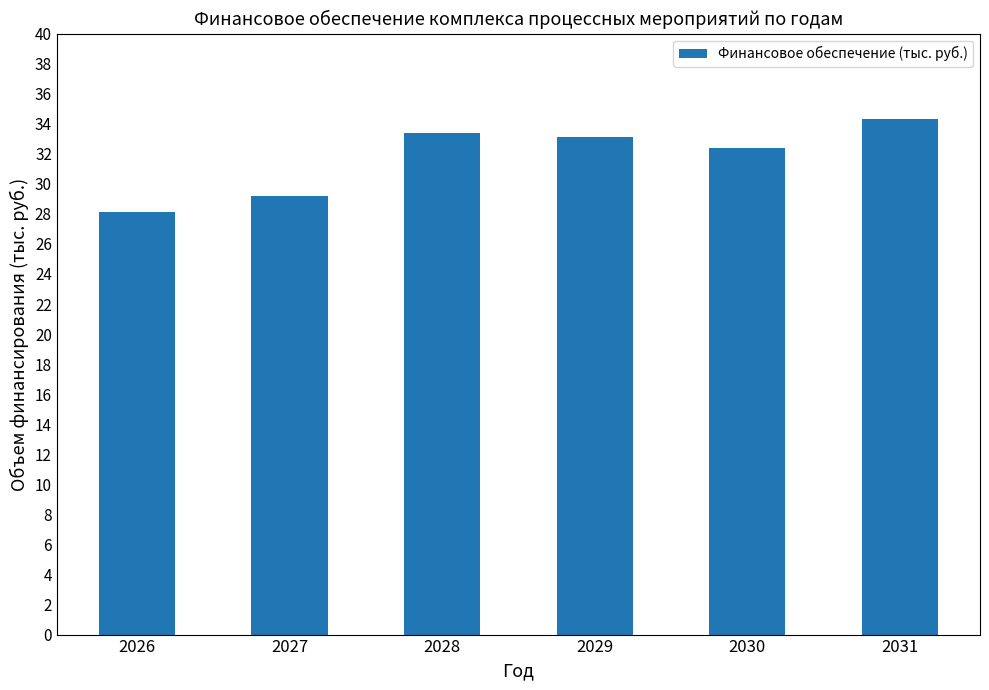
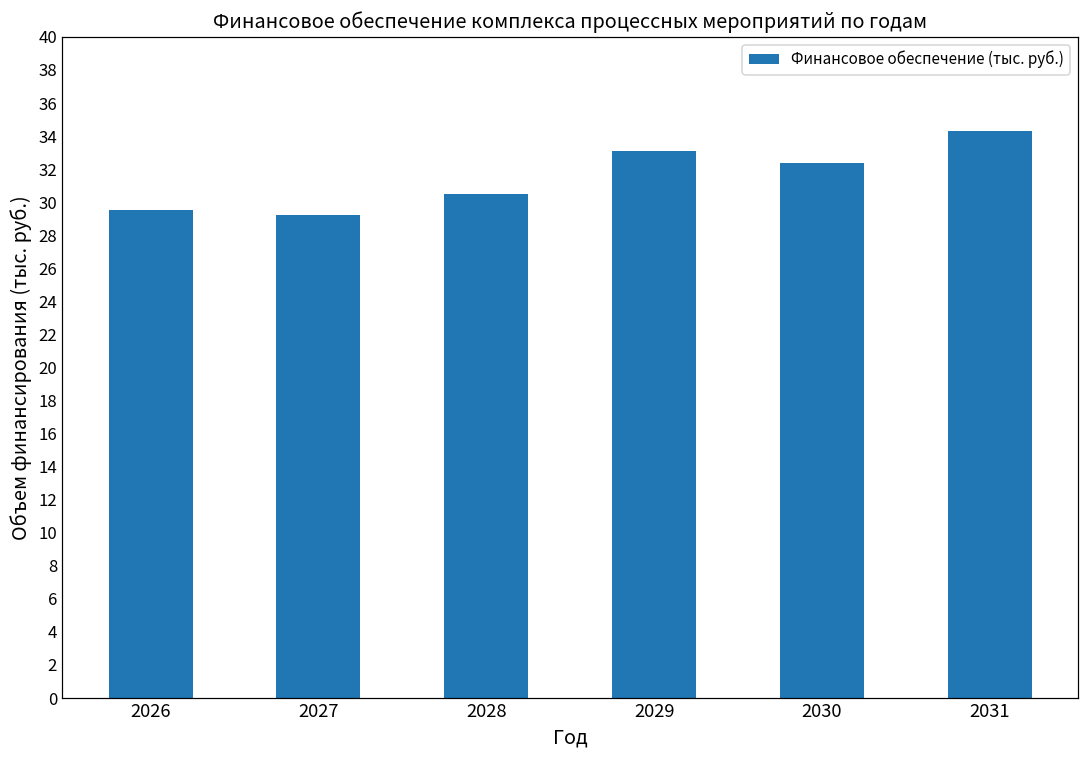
2026: 28.1 -> 29.5
2028: 33.4 -> 30.5
